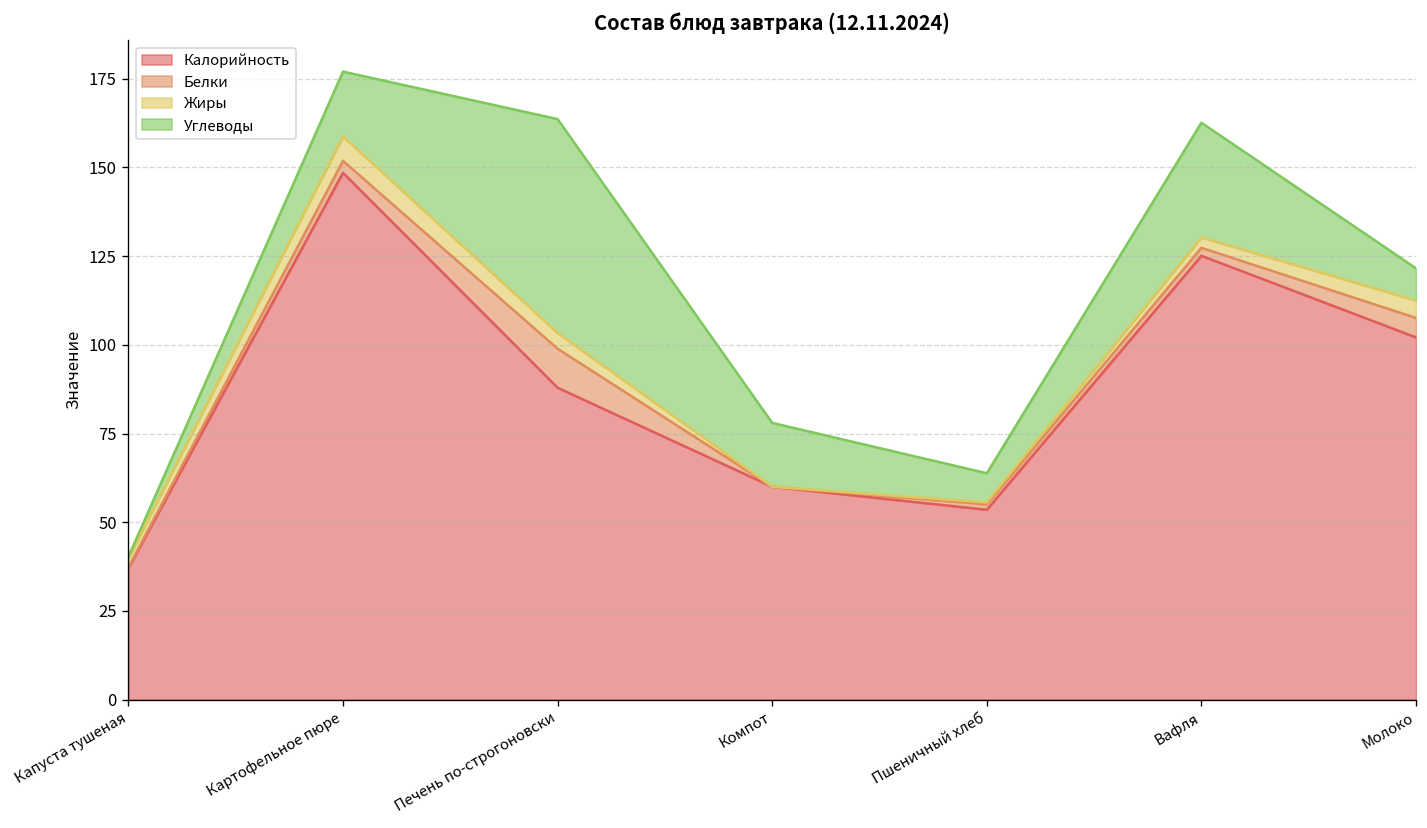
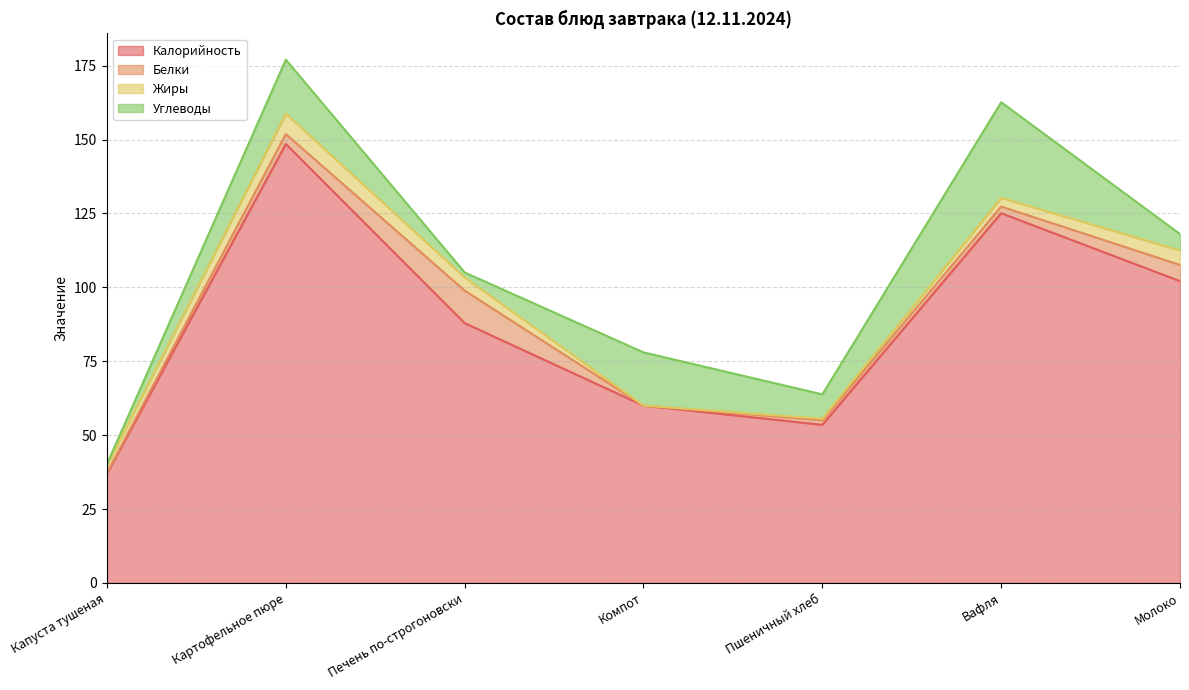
Углеводы, Печень по-строгоновски: 60 -> 2
Углеводы, Молоко: 9 -> 6
